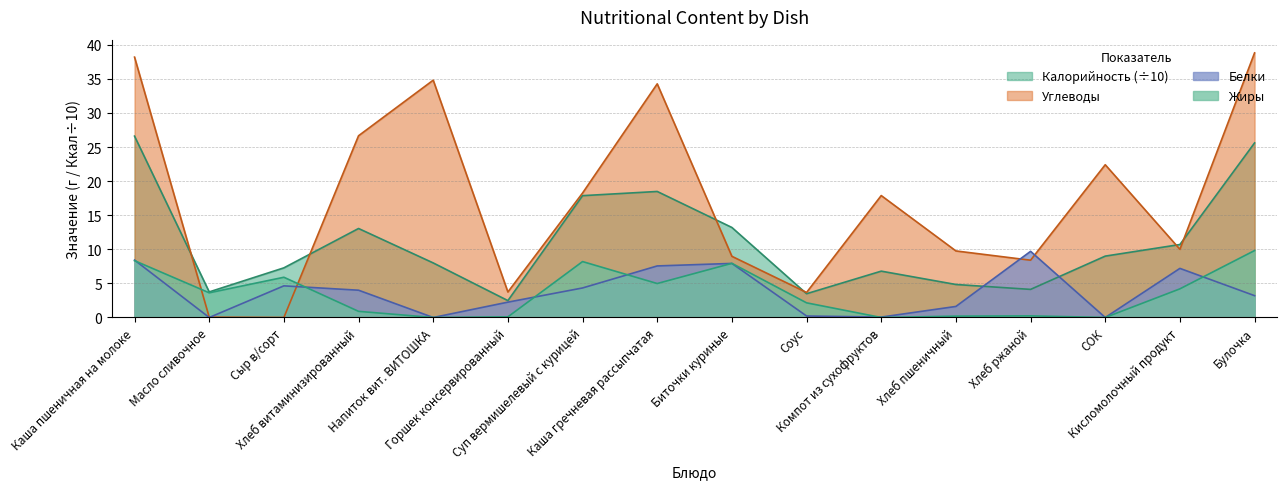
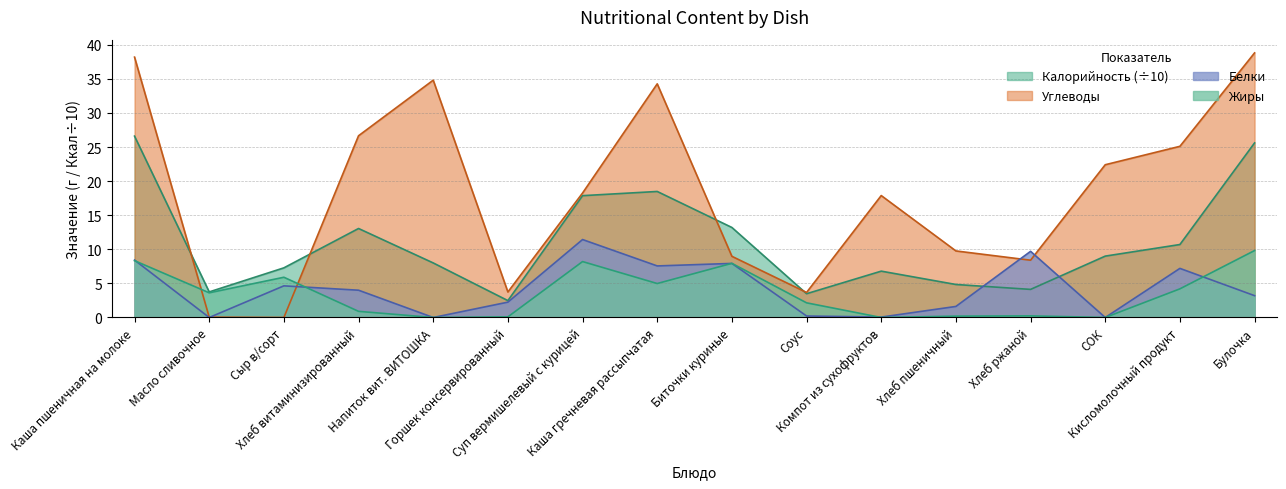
Белки, Суп вермишелевый с курицей: 4 -> 11
Углеводы, Кисломолочный продукт: 10 -> 25
